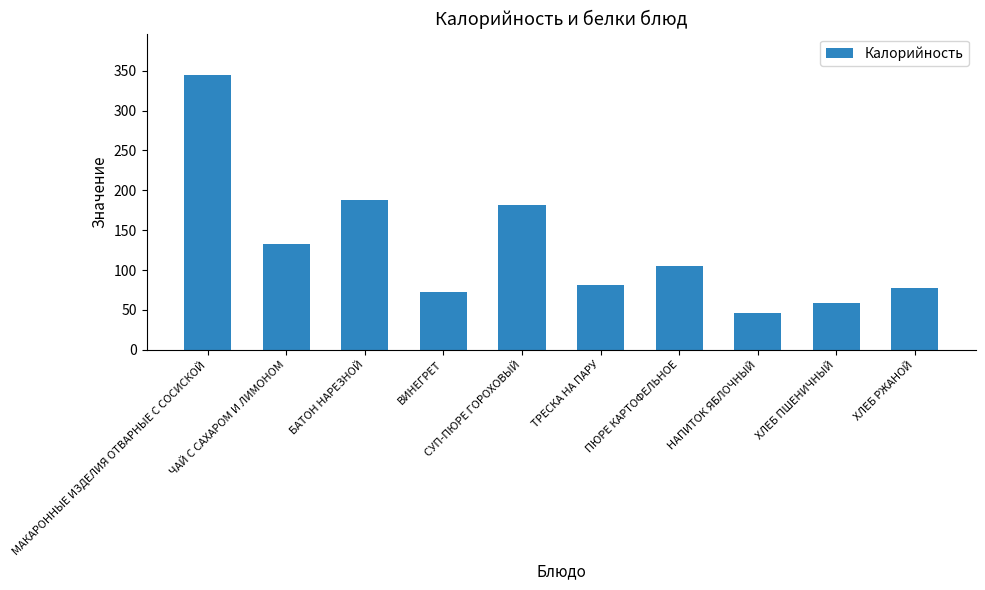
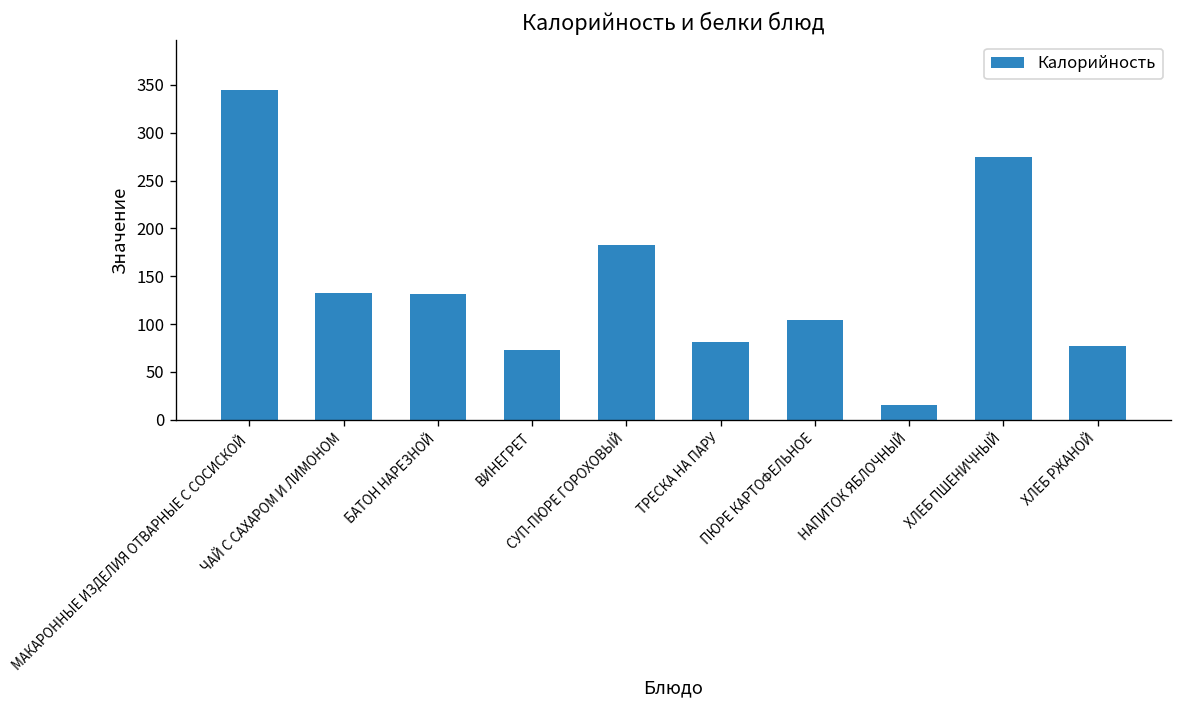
БАТОН НАРЕЗНОЙ: 190 -> 130
НАПИТОК ЯБЛОЧНЫЙ: 50 -> 20
ХЛЕБ ПШЕНИЧНЫЙ: 60 -> 270
